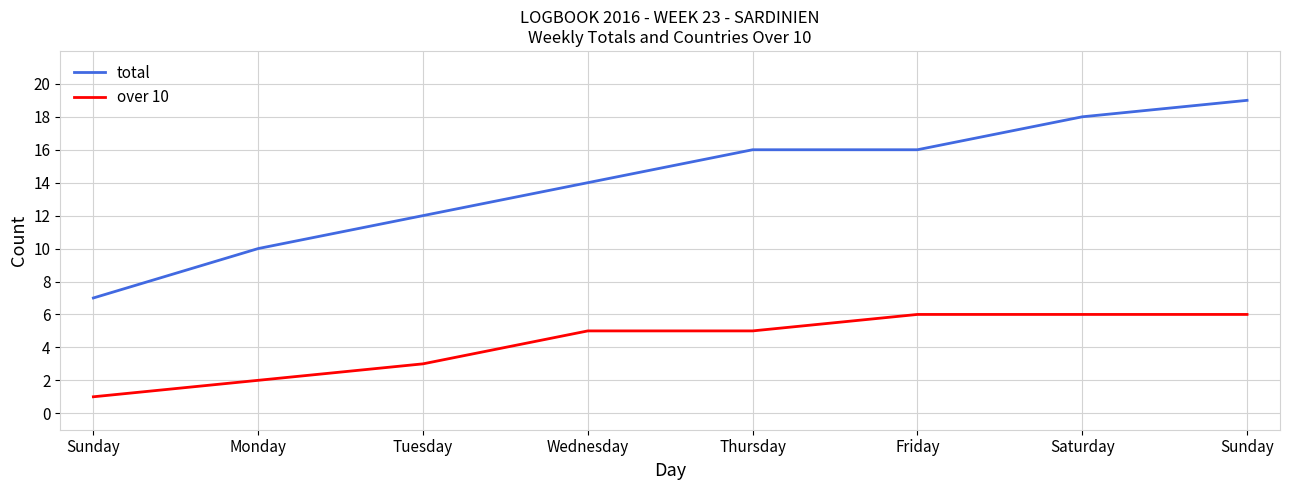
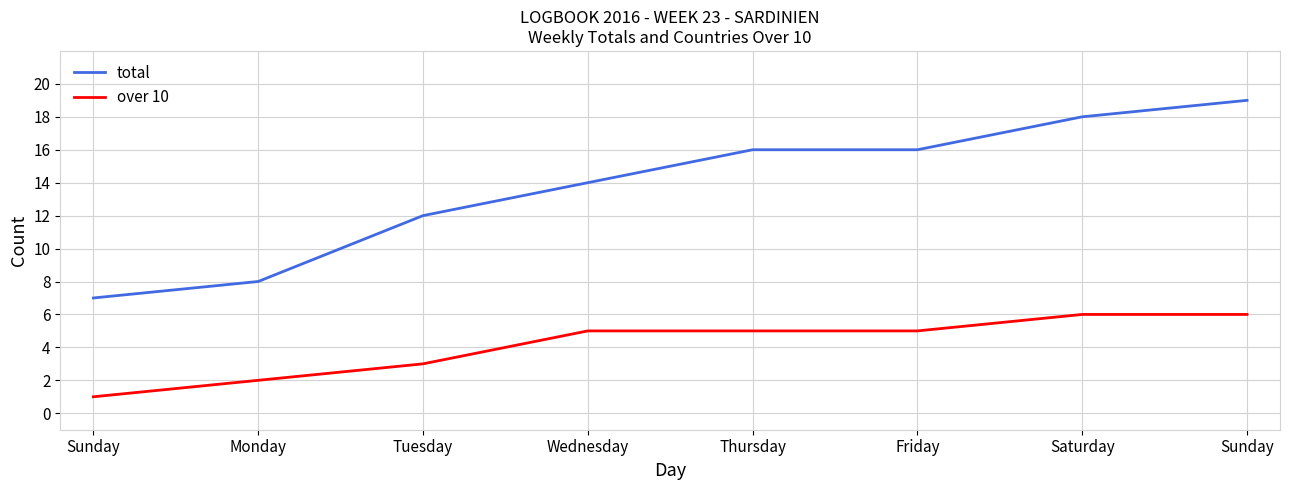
total, Monday: 10 -> 8
over 10, Friday: 6 -> 5
